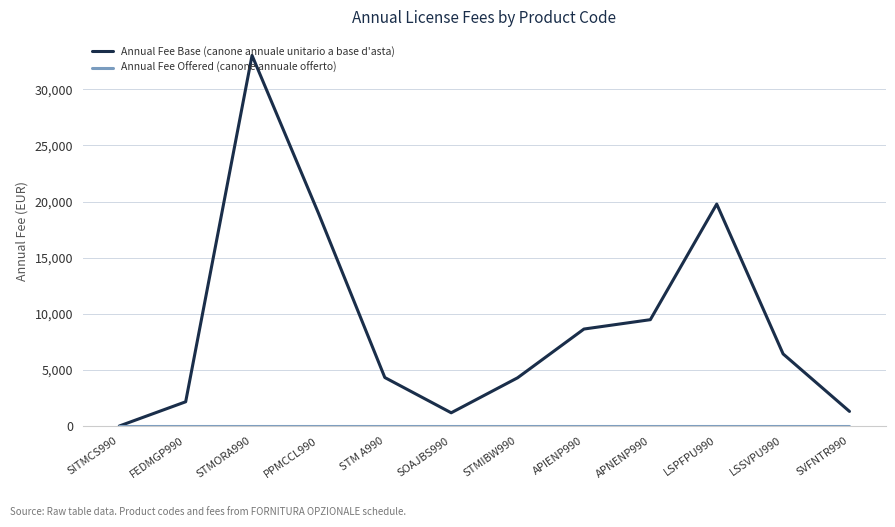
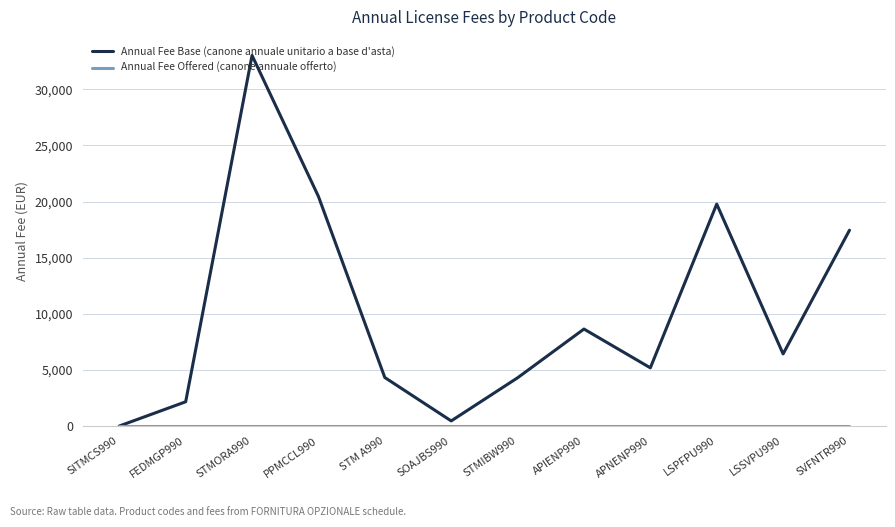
Annual Fee Base (canone annuale unitario a base d'asta), PPMCCL990: 19,000 -> 20,500
Annual Fee Base (canone annuale unitario a base d'asta), SOAJBS990: 1,200 -> 500
Annual Fee Base (canone annuale unitario a base d'asta), APNENP990: 9,500 -> 5,200
Annual Fee Base (canone annuale unitario a base d'asta), SVFNTR990: 1,300 -> 17,400
